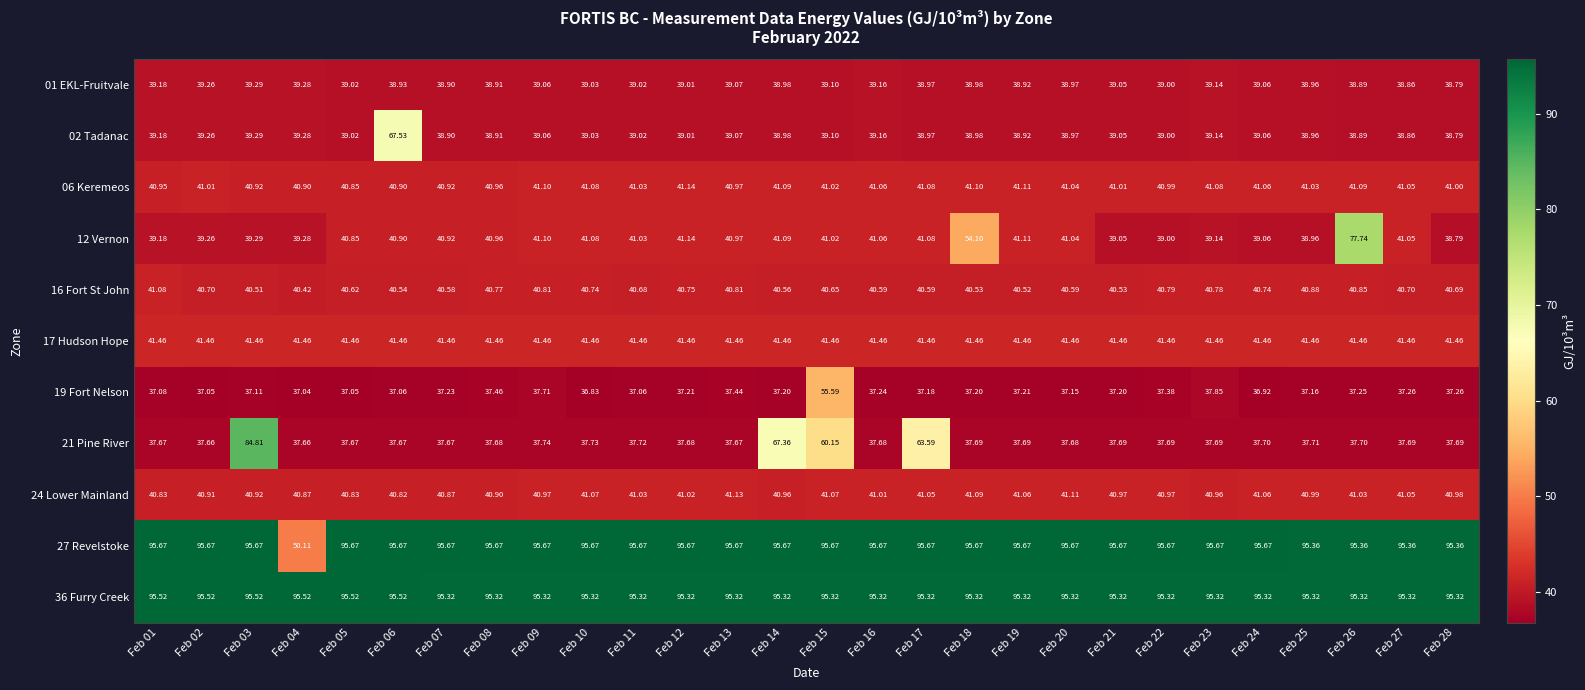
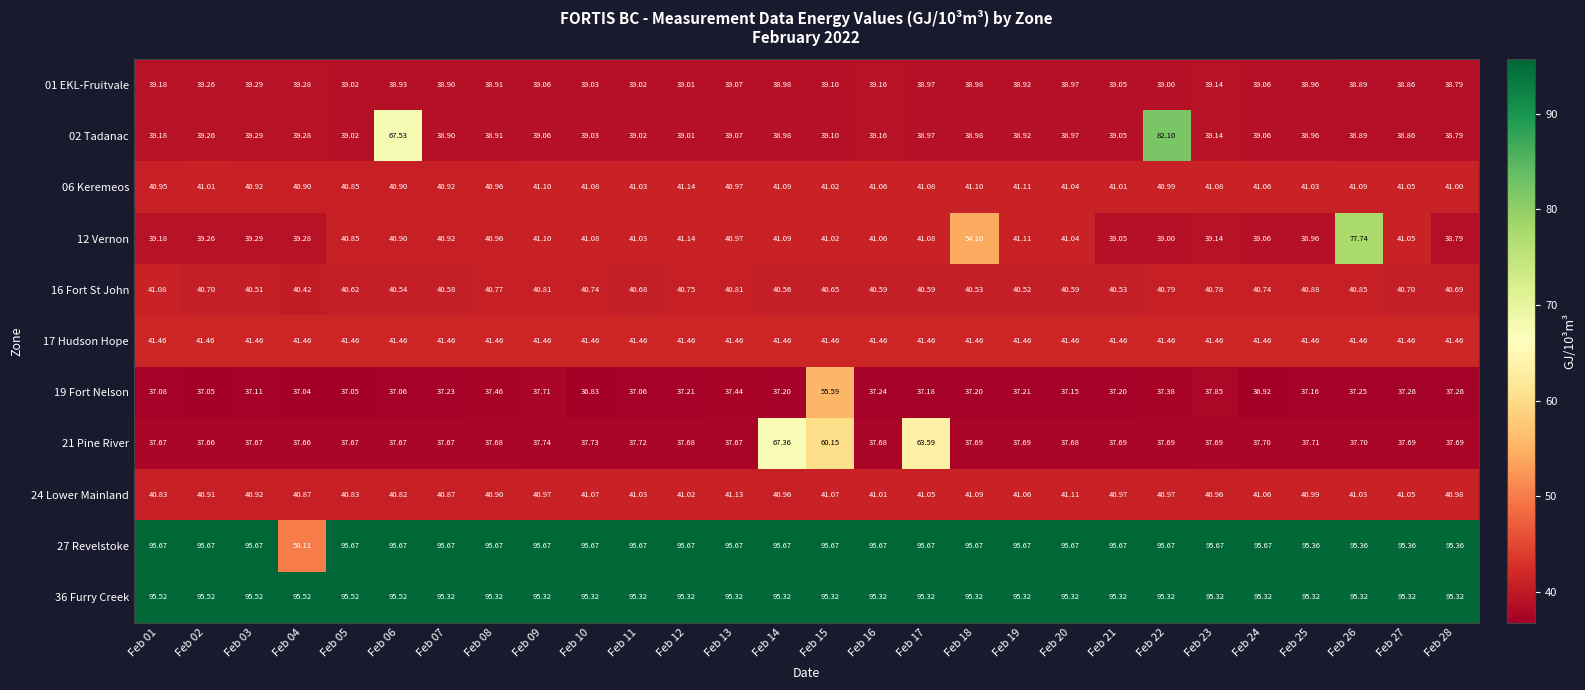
02 Tadanac, Feb 22: 39.00 -> 82.10
21 Pine River, Feb 03: 84.81 -> 37.67
